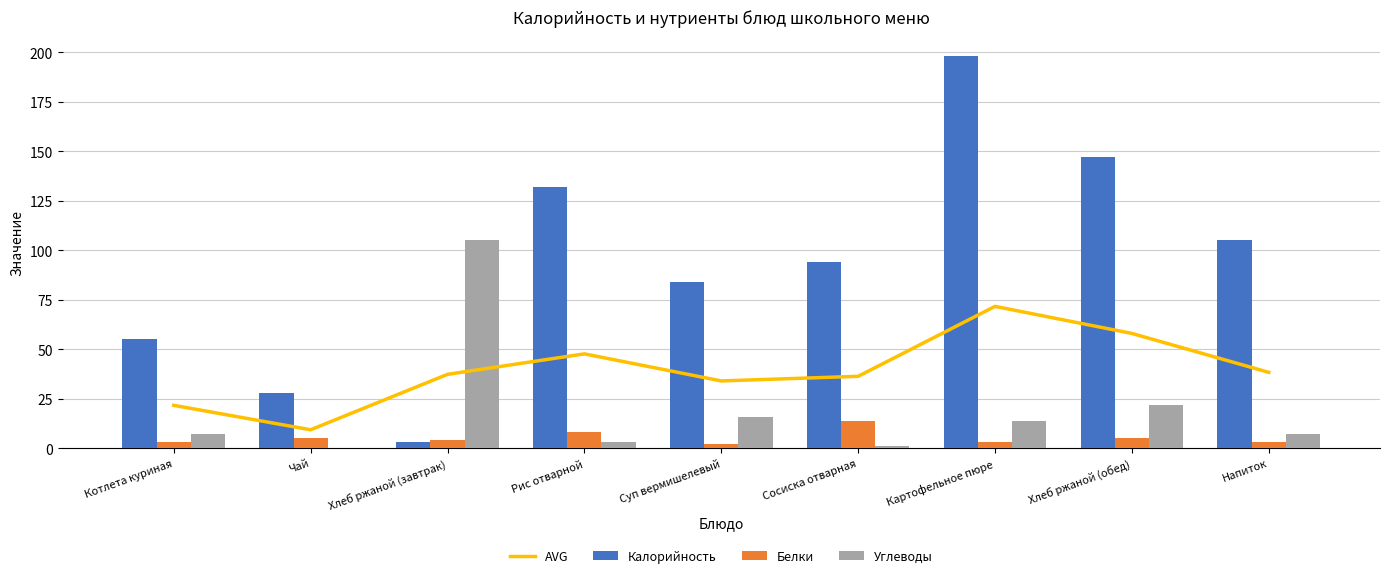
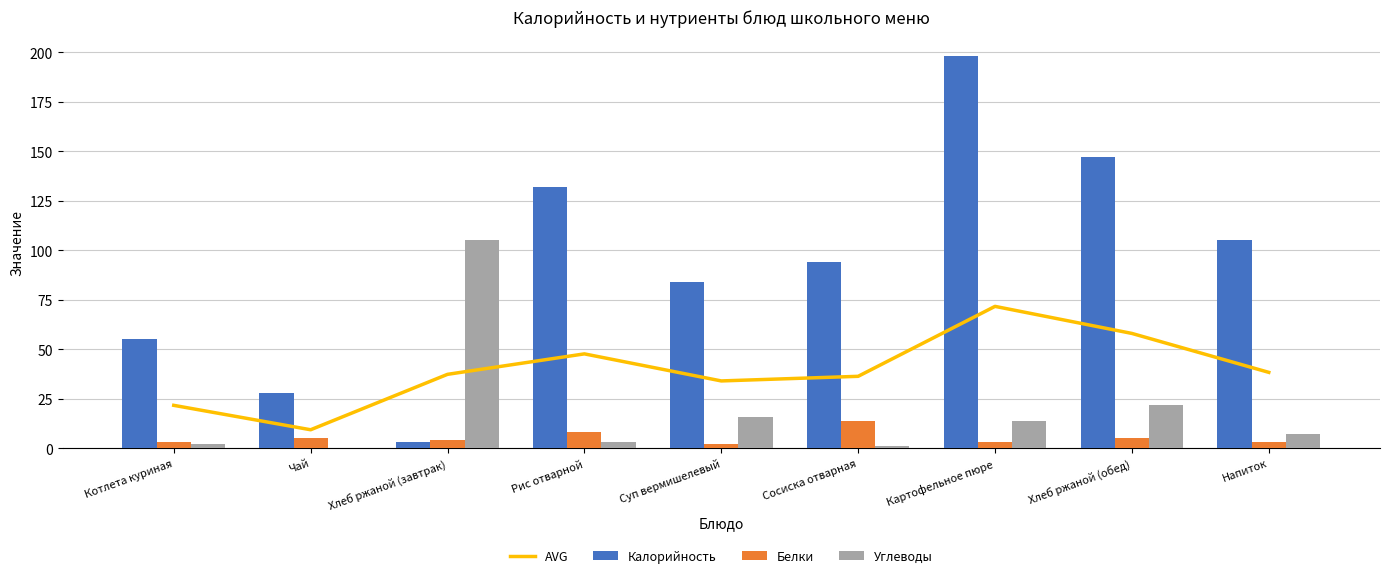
Углеводы, Котлета куриная: 7 -> 2
